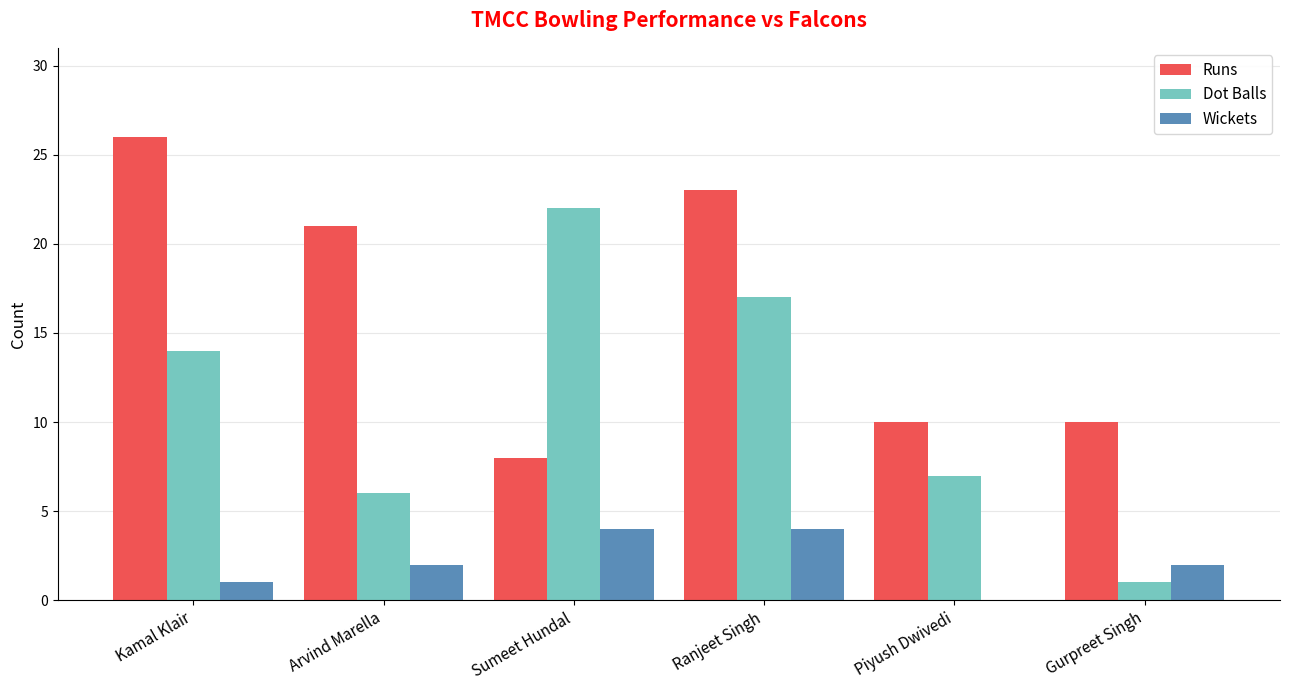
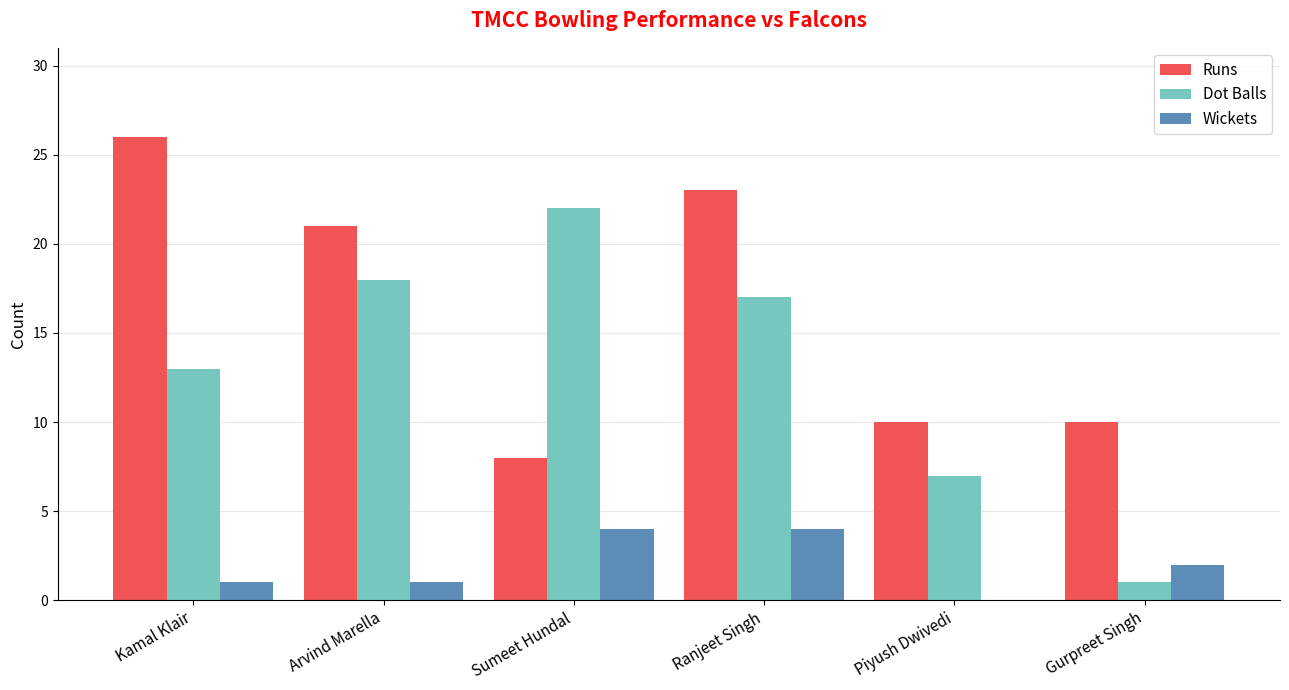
Dot Balls, Kamal Klair: 14 -> 13
Dot Balls, Arvind Marella: 6 -> 18
Wickets, Arvind Marella: 2 -> 1
